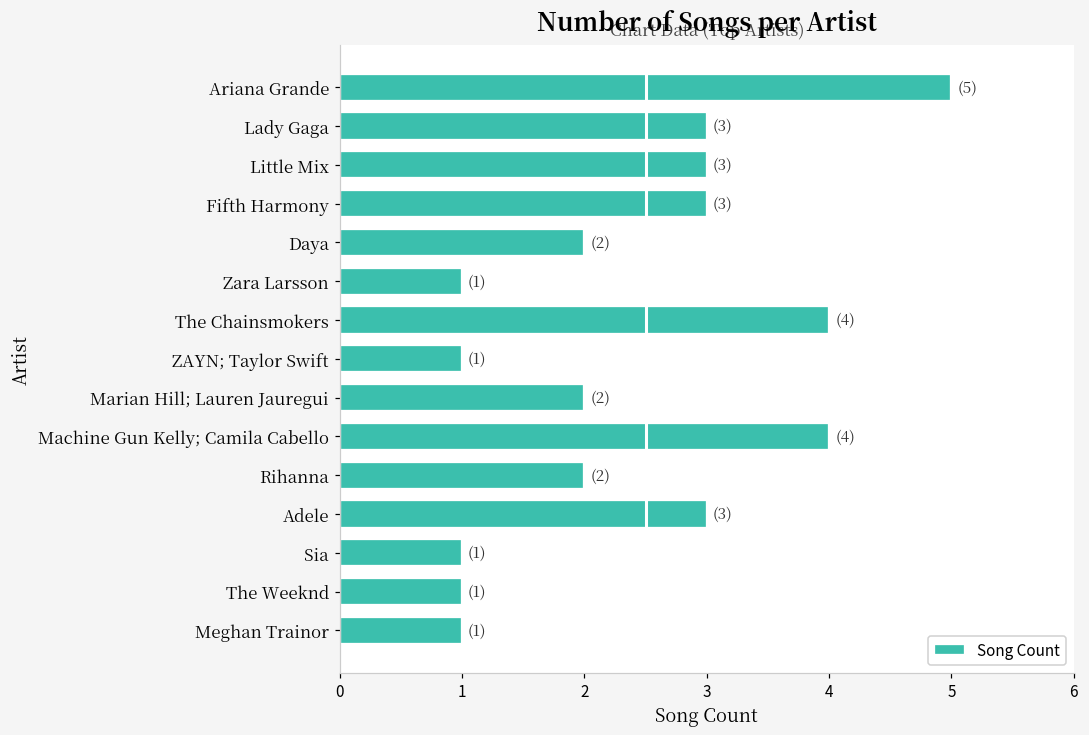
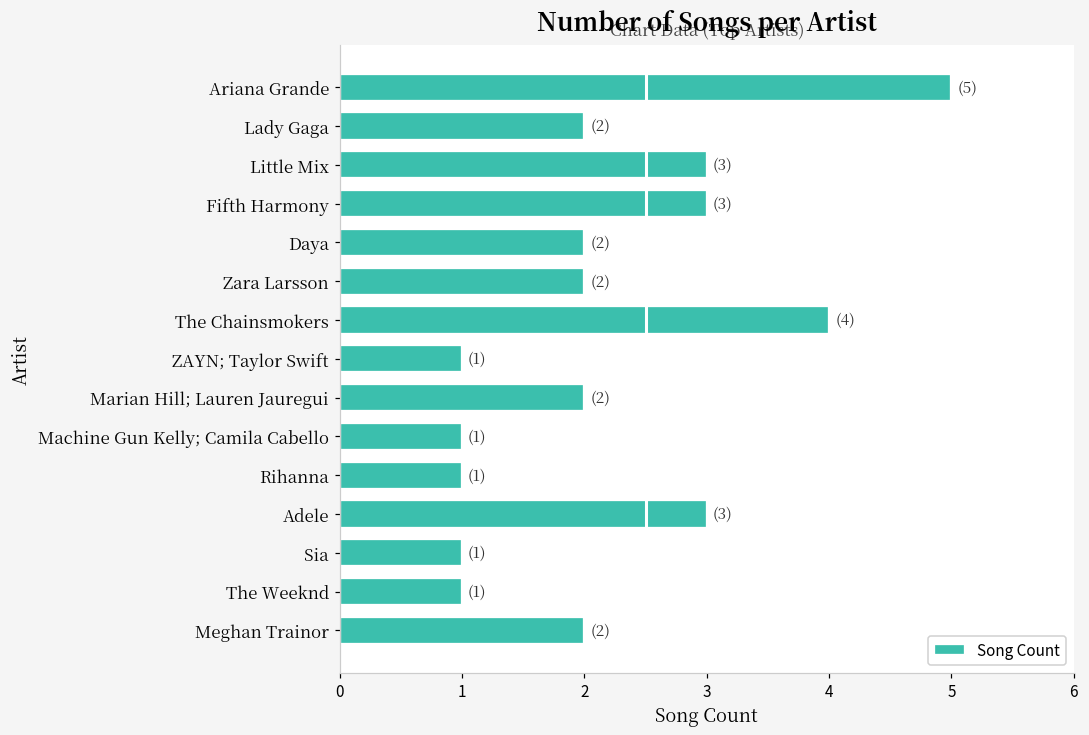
Lady Gaga: (3) -> (2)
Zara Larsson: (1) -> (2)
Machine Gun Kelly; Camila Cabello: (4) -> (1)
Rihanna: (2) -> (1)
Meghan Trainor: (1) -> (2)
